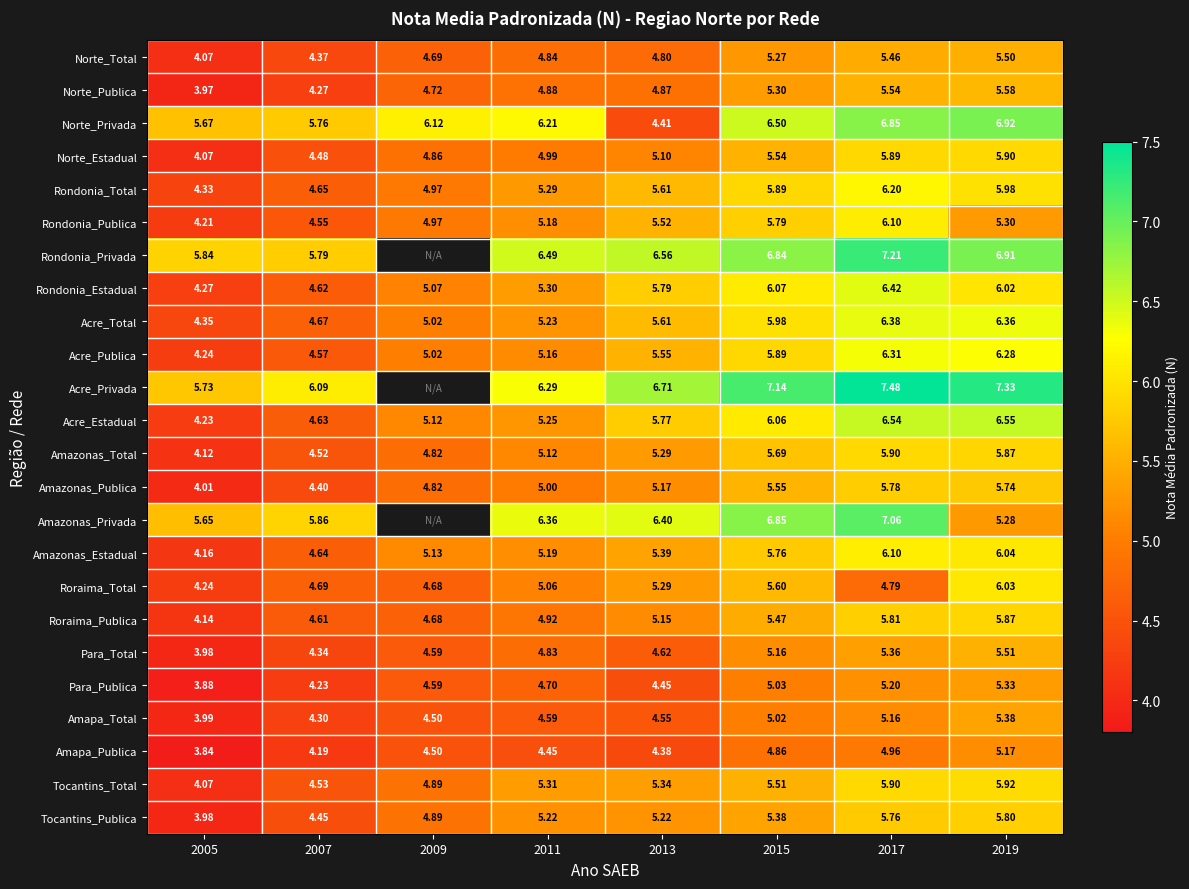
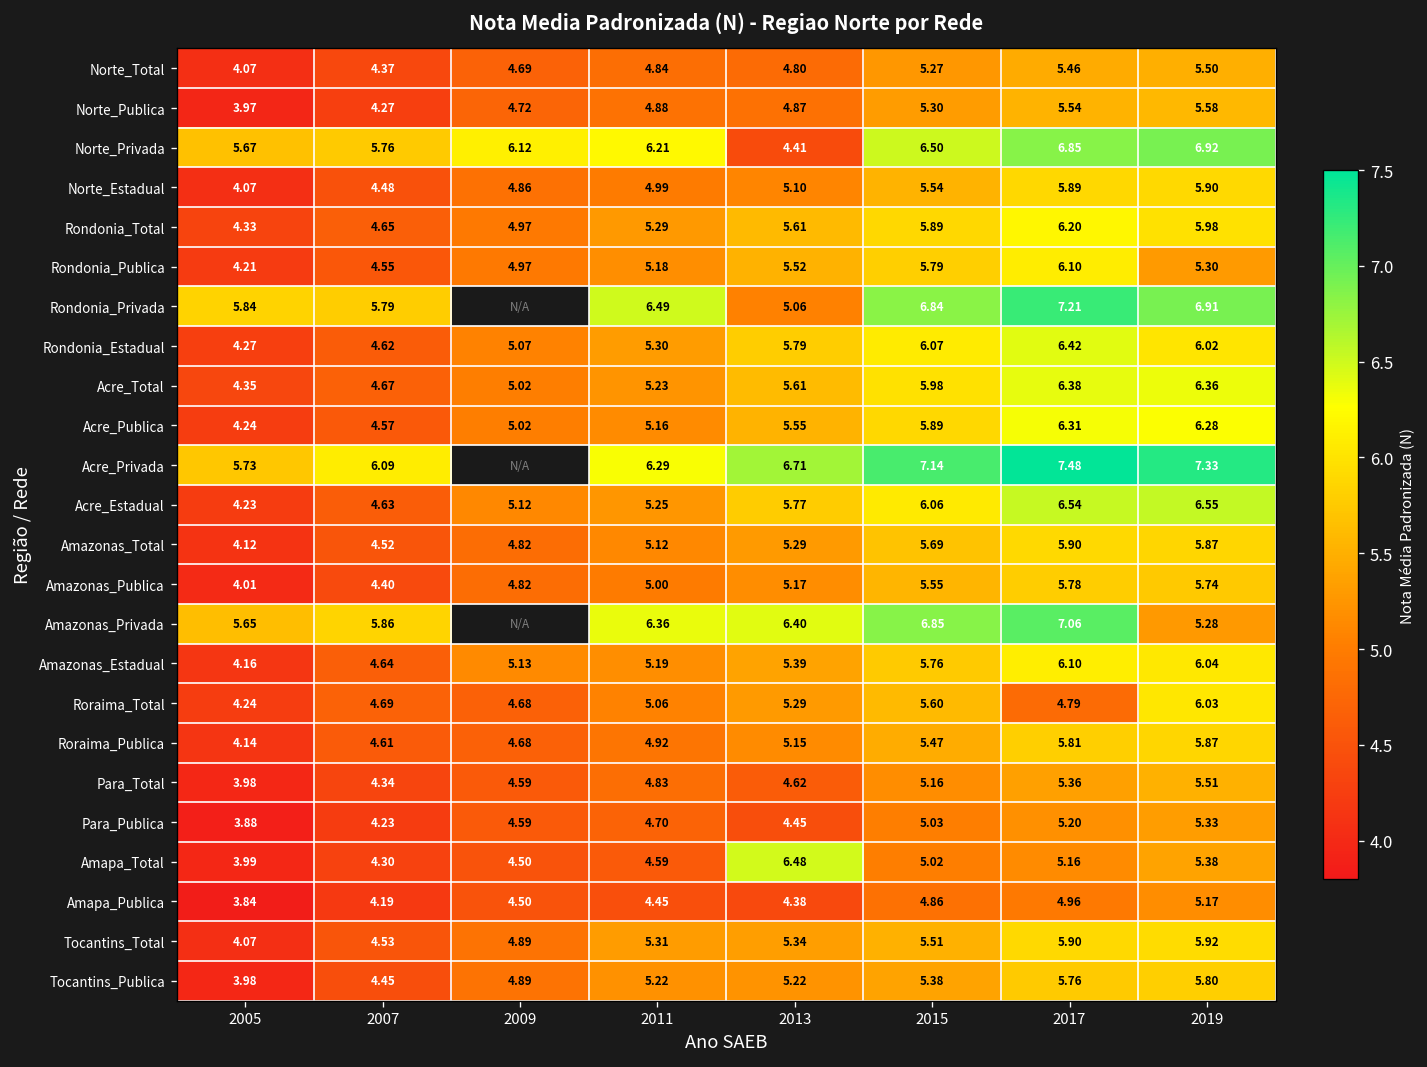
Rondonia_Privada, 2013: 6.56 -> 5.06
Amapa_Total, 2013: 4.55 -> 6.48
